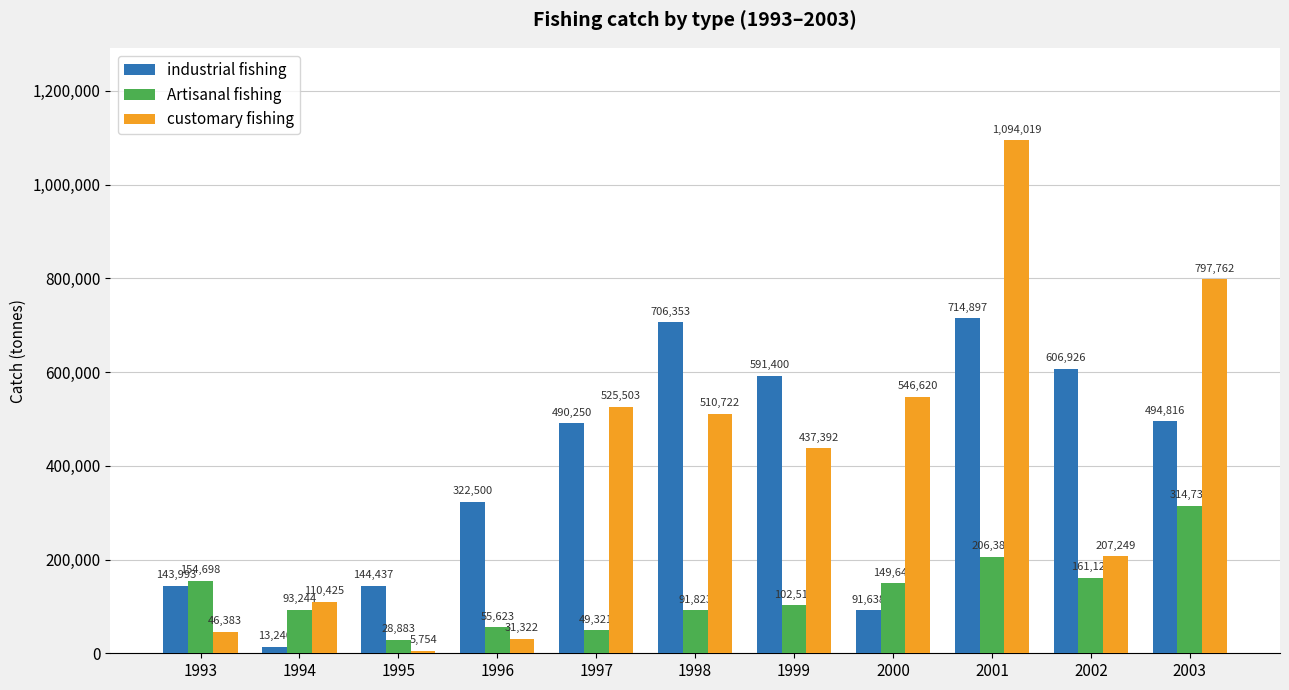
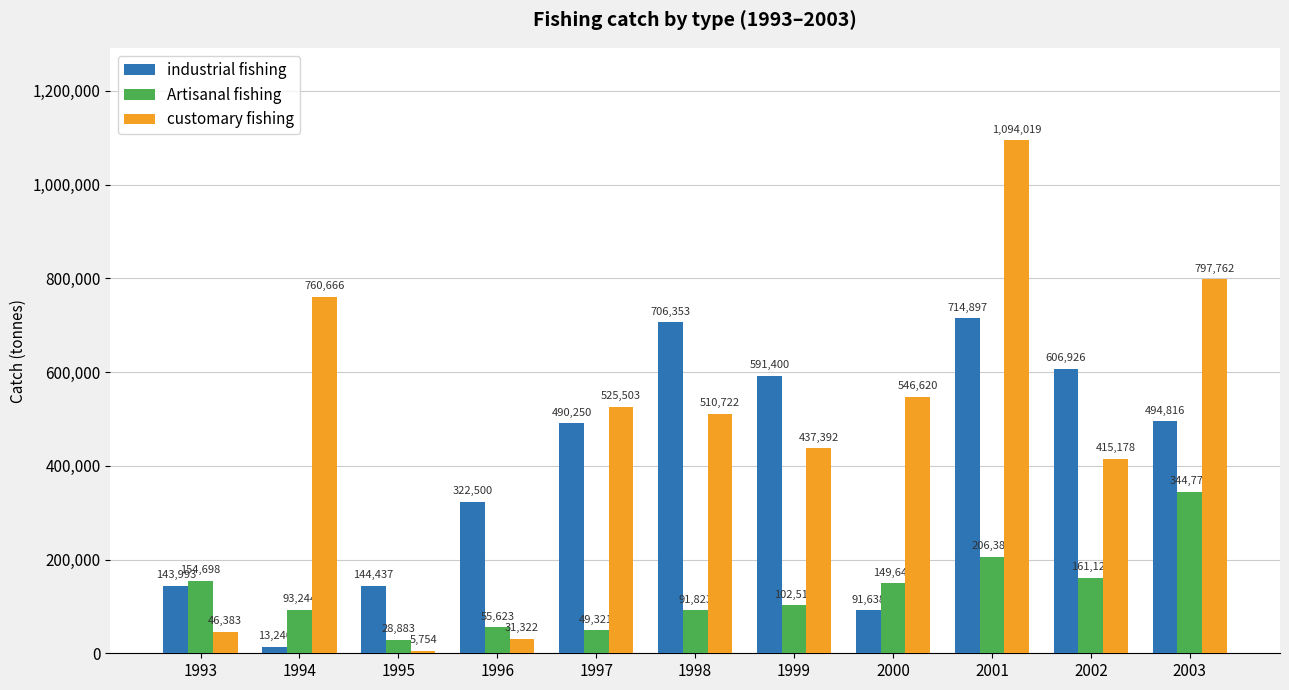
customary fishing, 1994: 110,425 -> 760,666
customary fishing, 2002: 207,249 -> 415,178
Artisanal fishing, 2003: 314,736 -> 344,771
